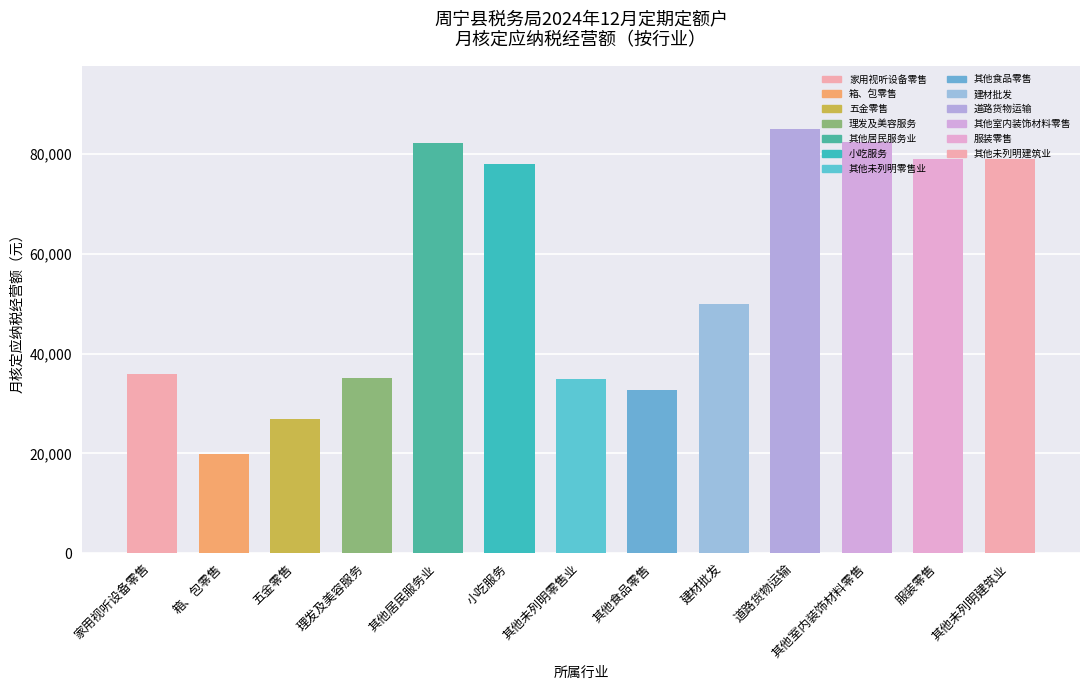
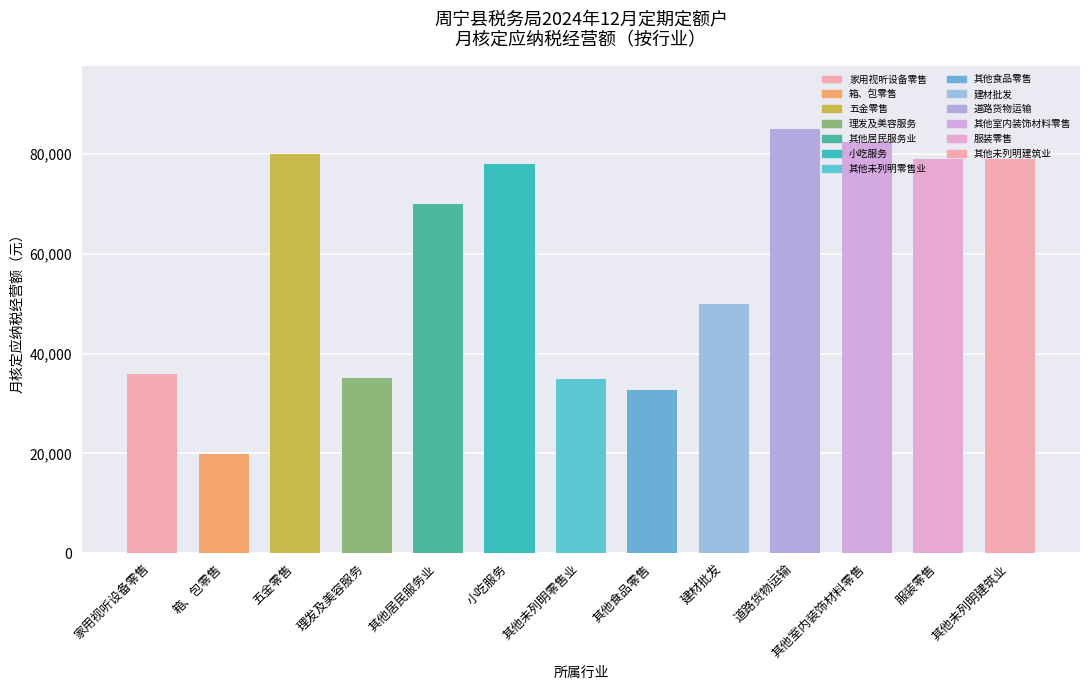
五金零售: 27,000 -> 80,000
其他居民服务业: 82,000 -> 70,000
